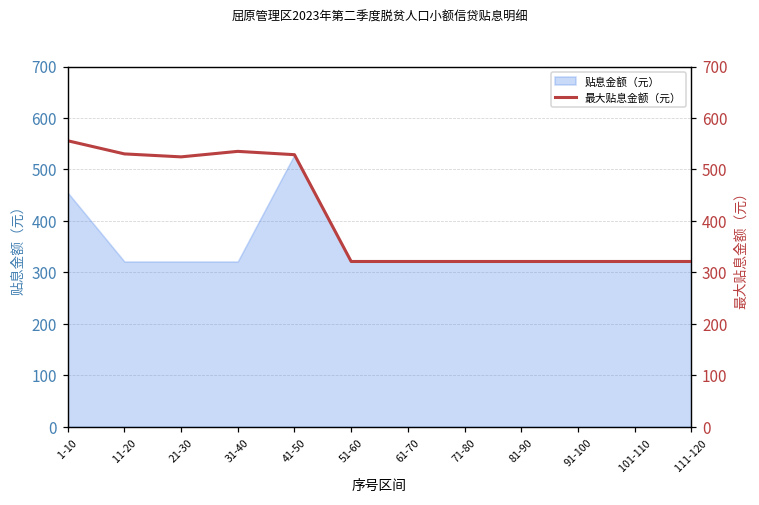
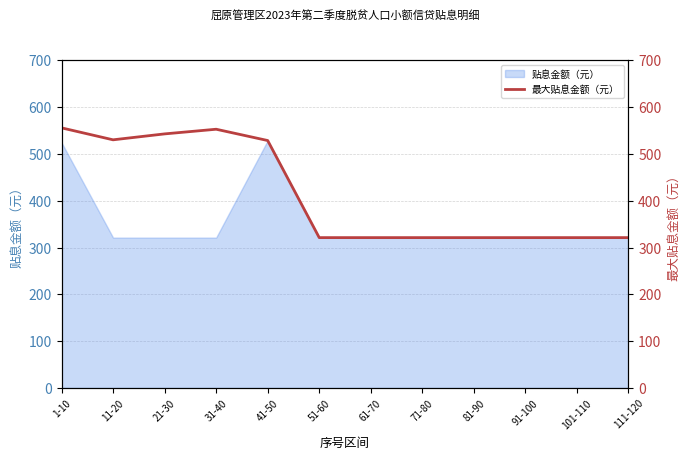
贴息金额（元）, 1-10: 460 -> 520
最大贴息金额（元）, 21-30: 520 -> 540
最大贴息金额（元）, 31-40: 540 -> 550
